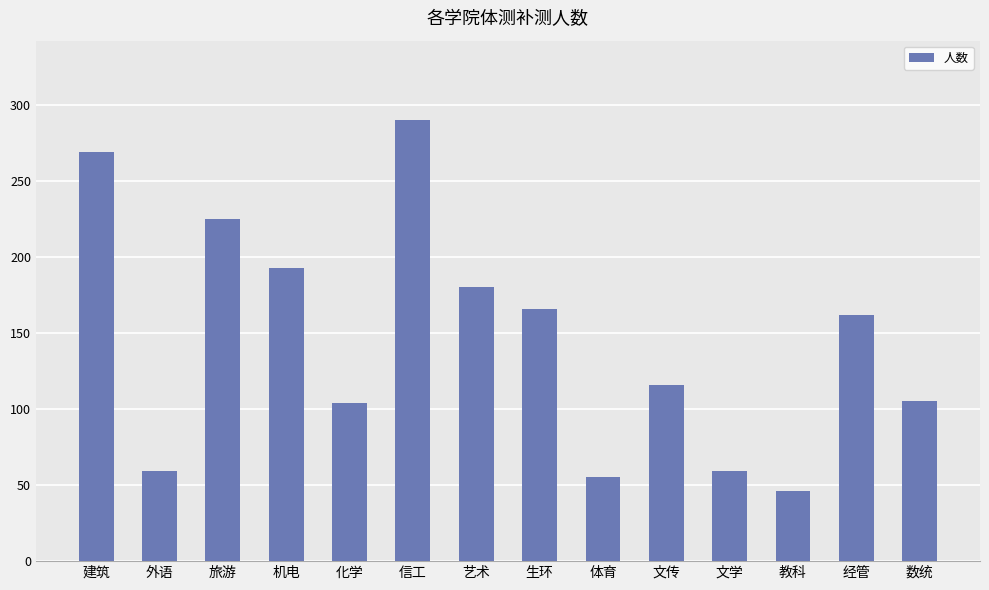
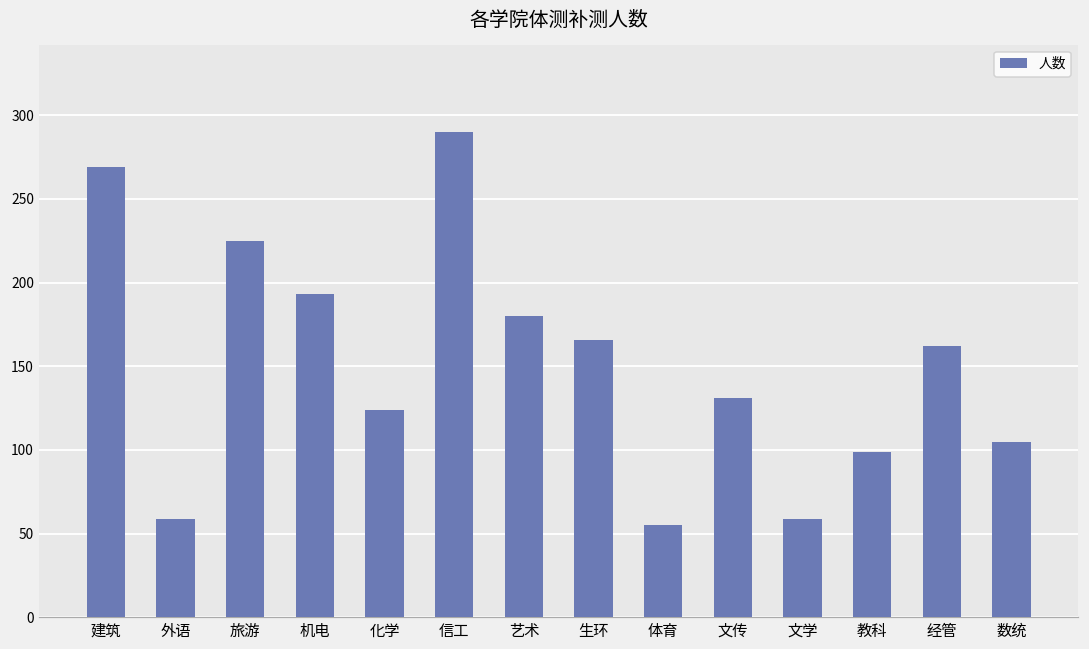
化学: 104 -> 124
文传: 116 -> 131
教科: 46 -> 99
